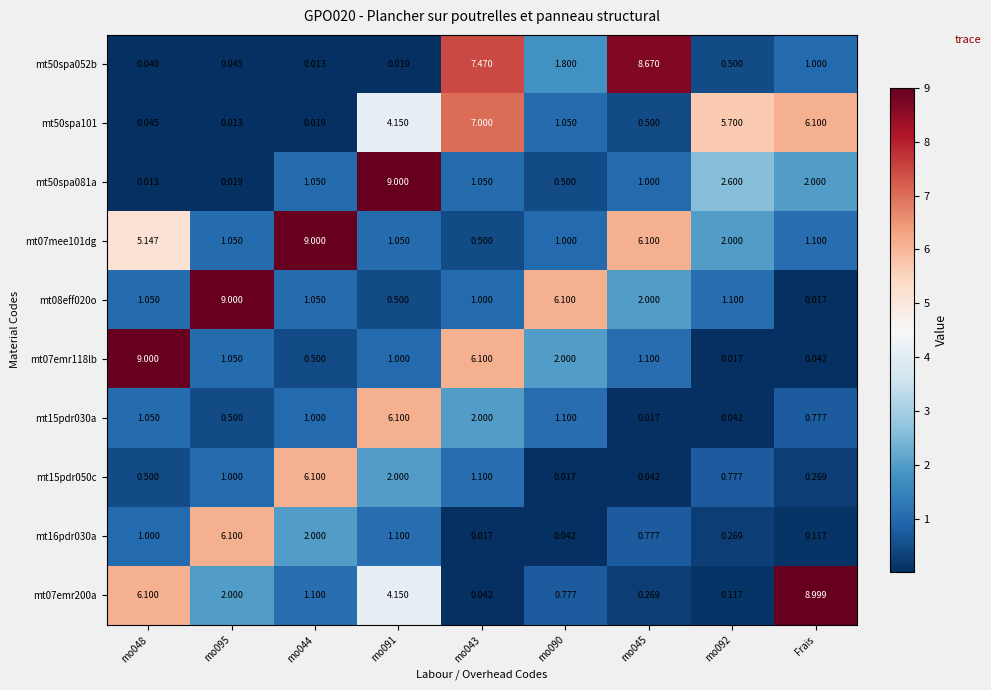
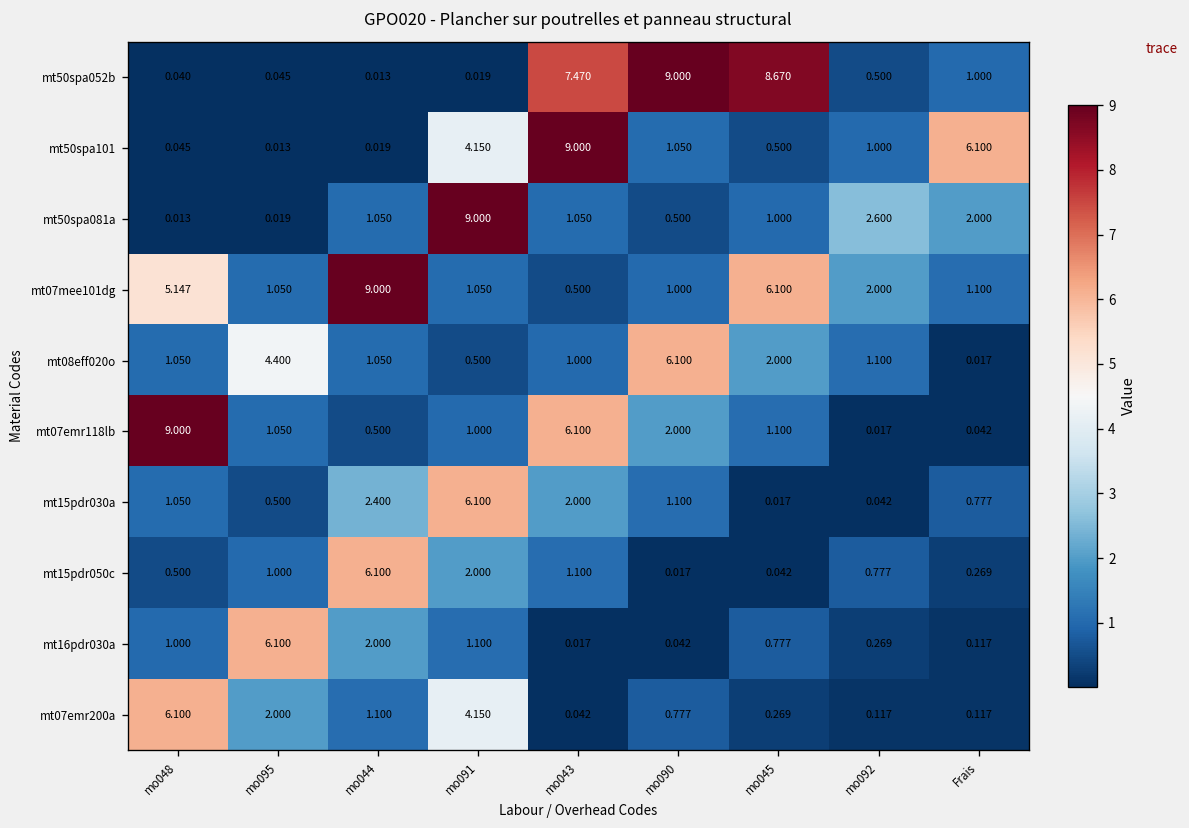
mt50spa052b, mo090: 1.800 -> 9.000
mt50spa101, mo043: 7.000 -> 9.000
mt50spa101, mo092: 5.700 -> 1.000
mt08eff020o, mo095: 9.000 -> 4.400
mt15pdr030a, mo044: 1.000 -> 2.400
mt07emr200a, Frais: 8.999 -> 0.117
